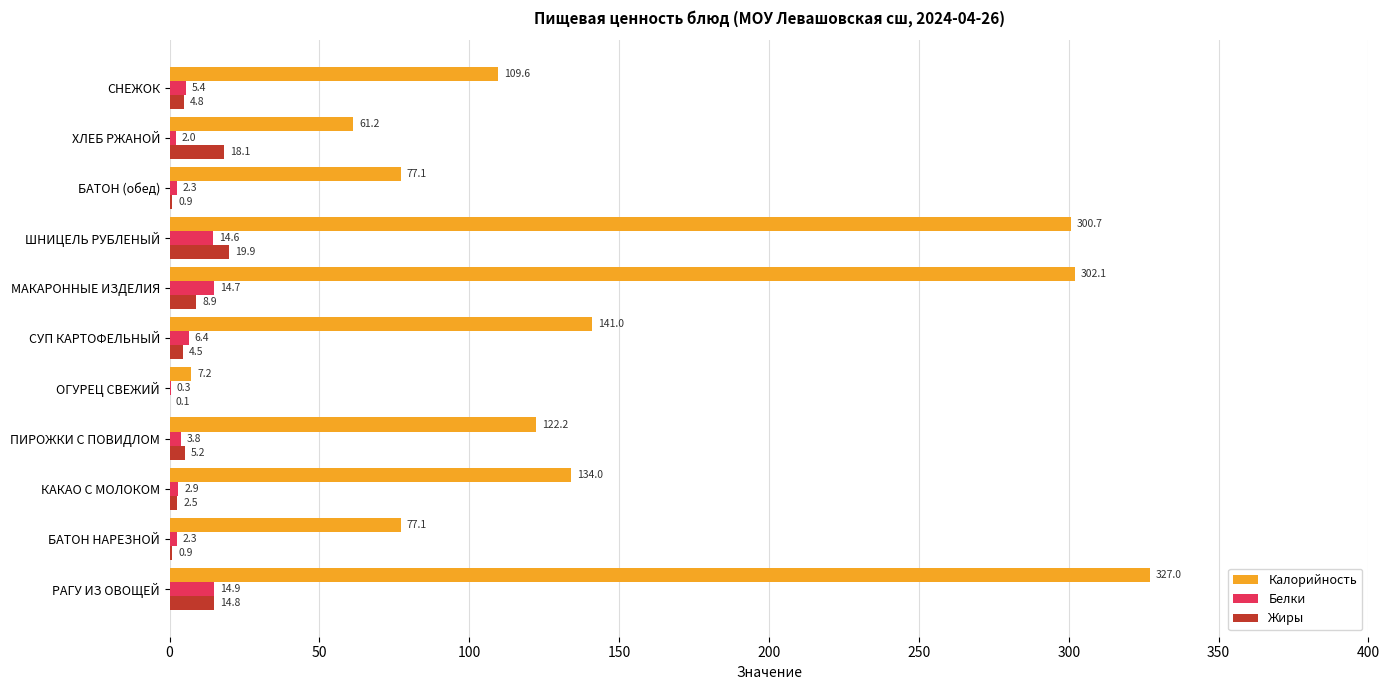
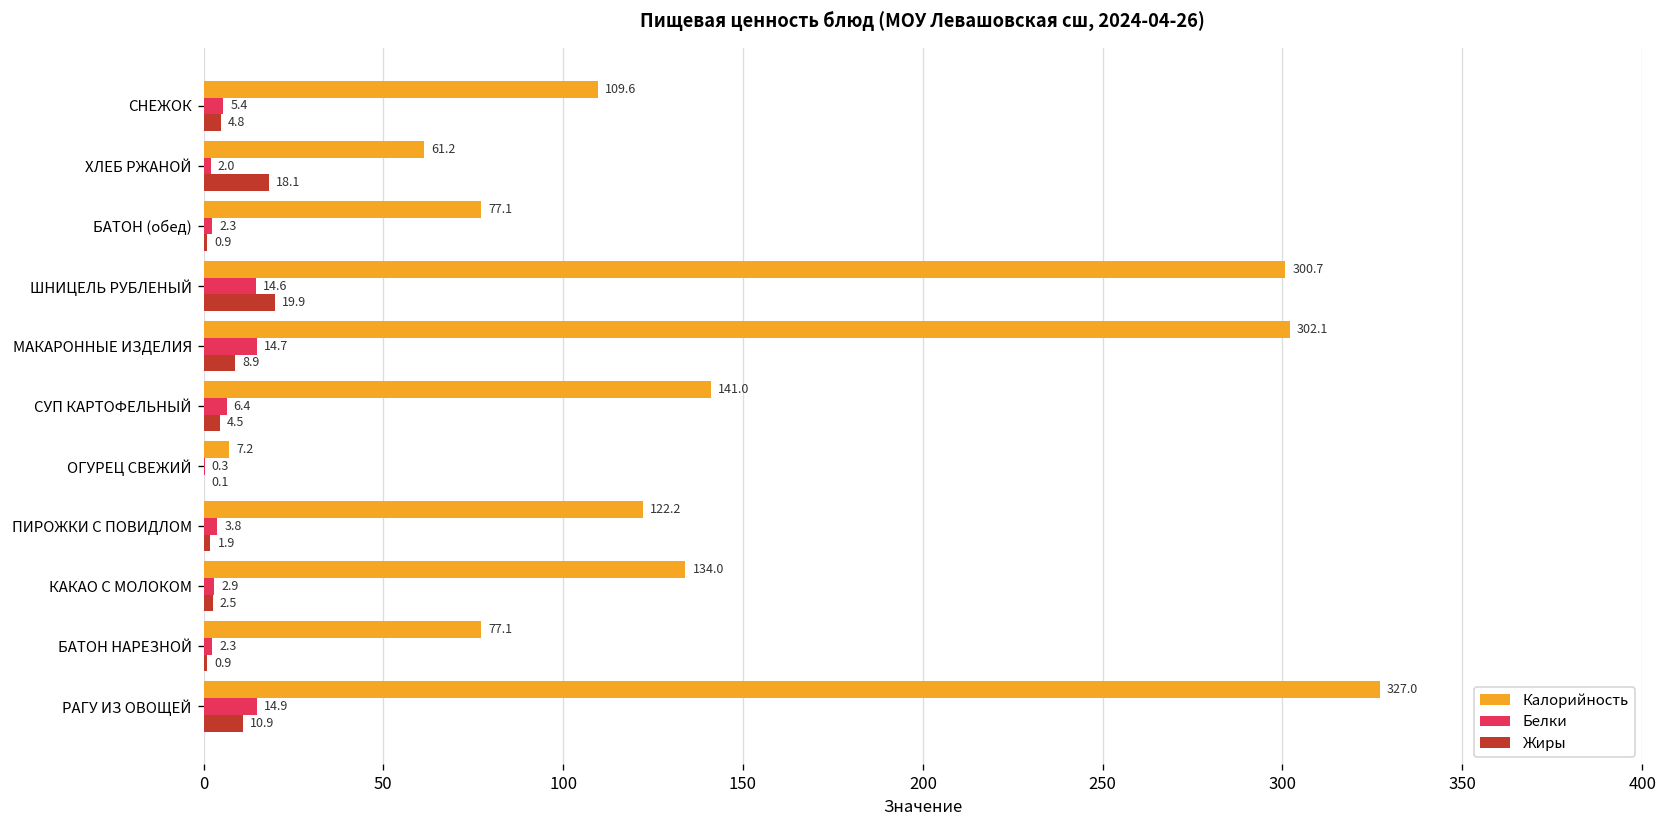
Жиры, ПИРОЖКИ С ПОВИДЛОМ: 5.2 -> 1.9
Жиры, РАГУ ИЗ ОВОЩЕЙ: 14.8 -> 10.9
